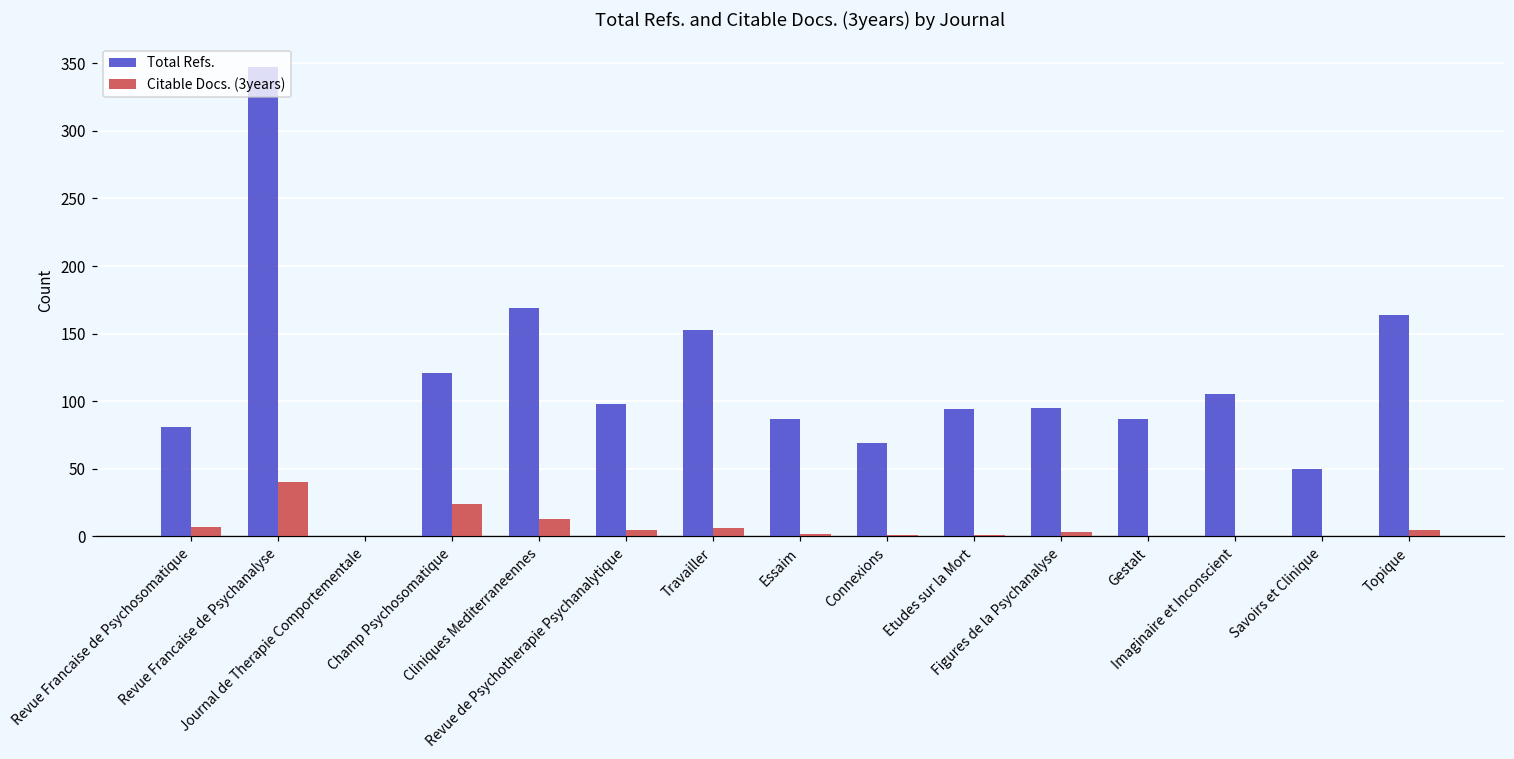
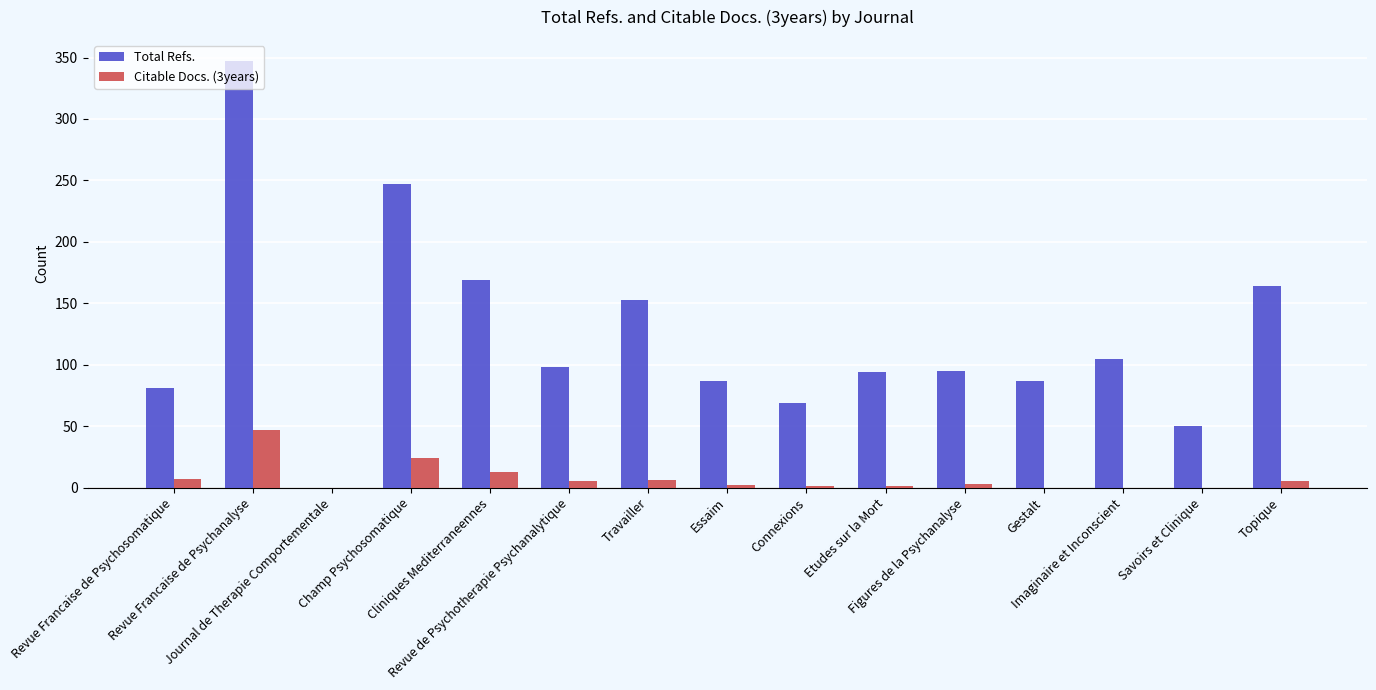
Citable Docs. (3years), Revue Francaise de Psychanalyse: 40 -> 47
Total Refs., Champ Psychosomatique: 121 -> 247
